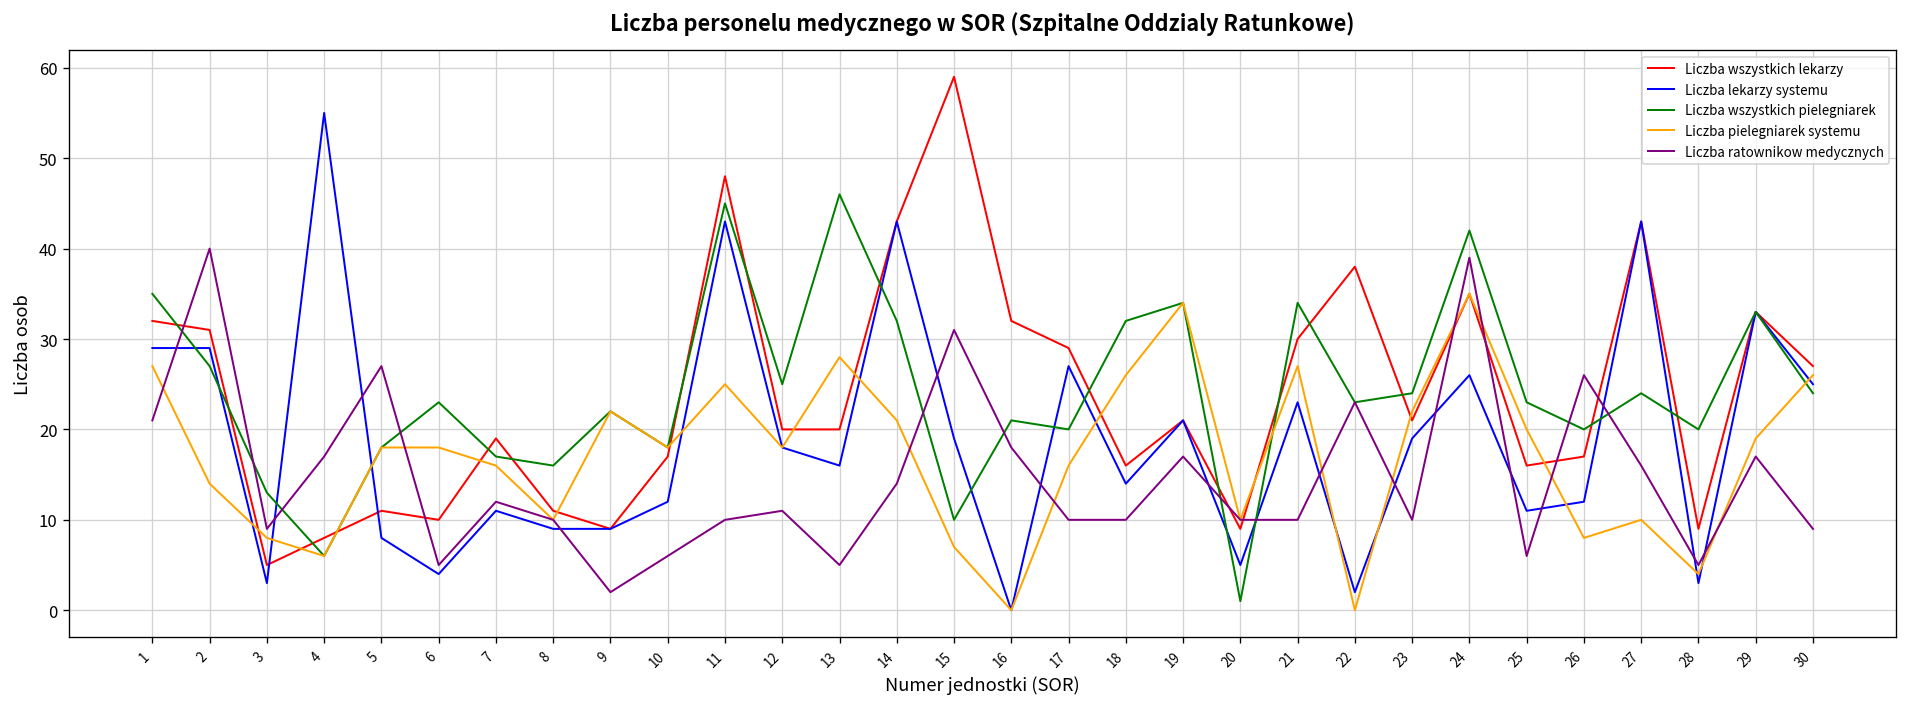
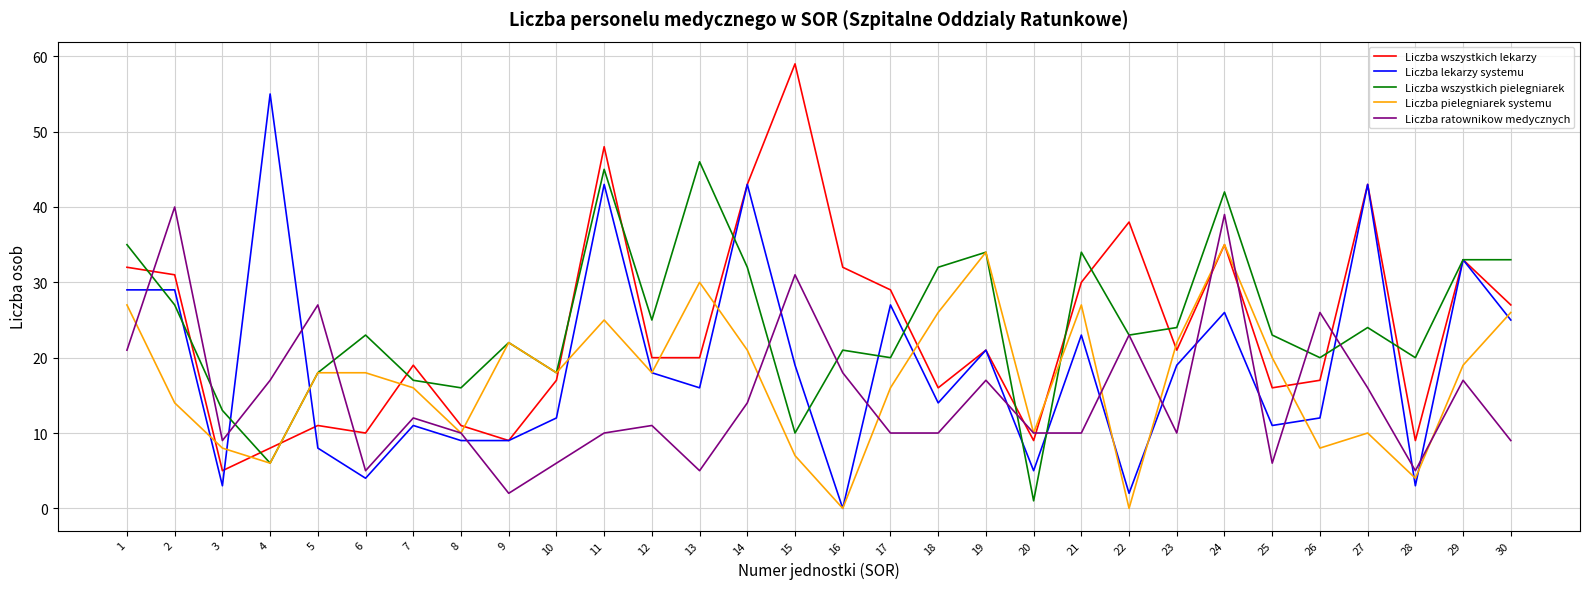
Liczba pielegniarek systemu, 13: 28 -> 30
Liczba wszystkich pielegniarek, 30: 24 -> 33
